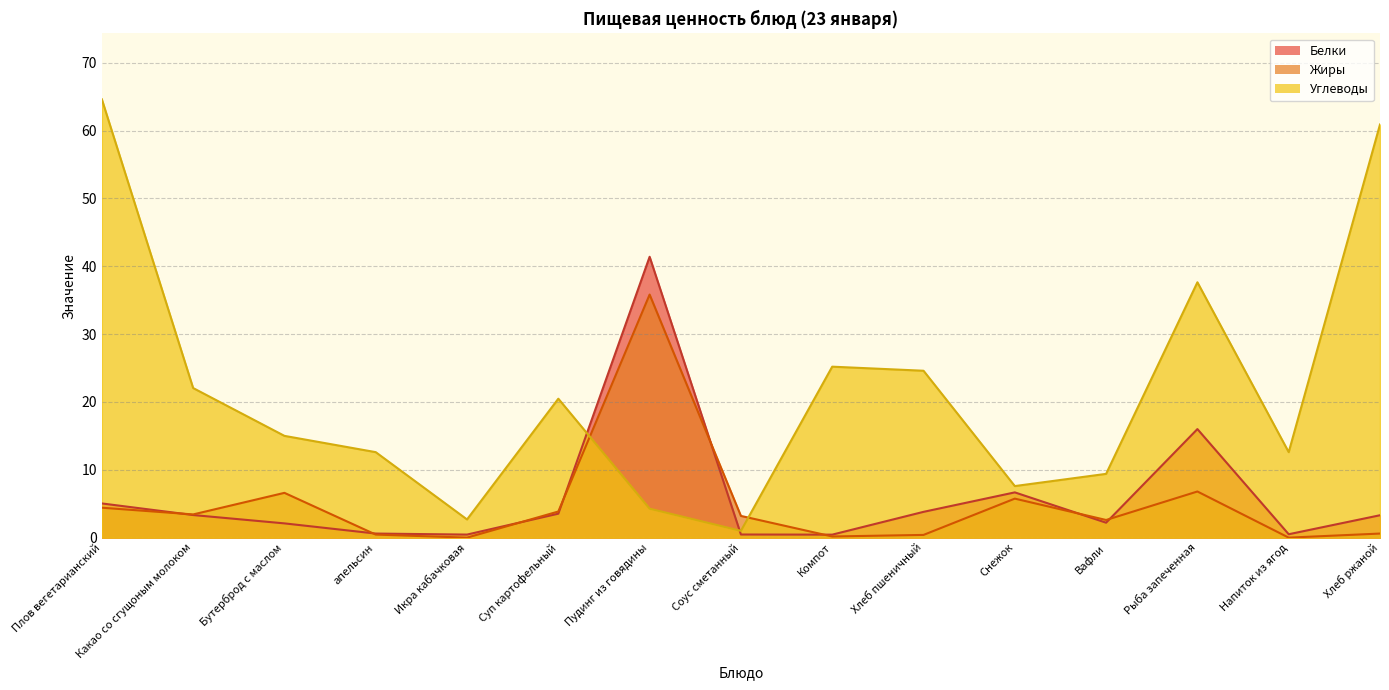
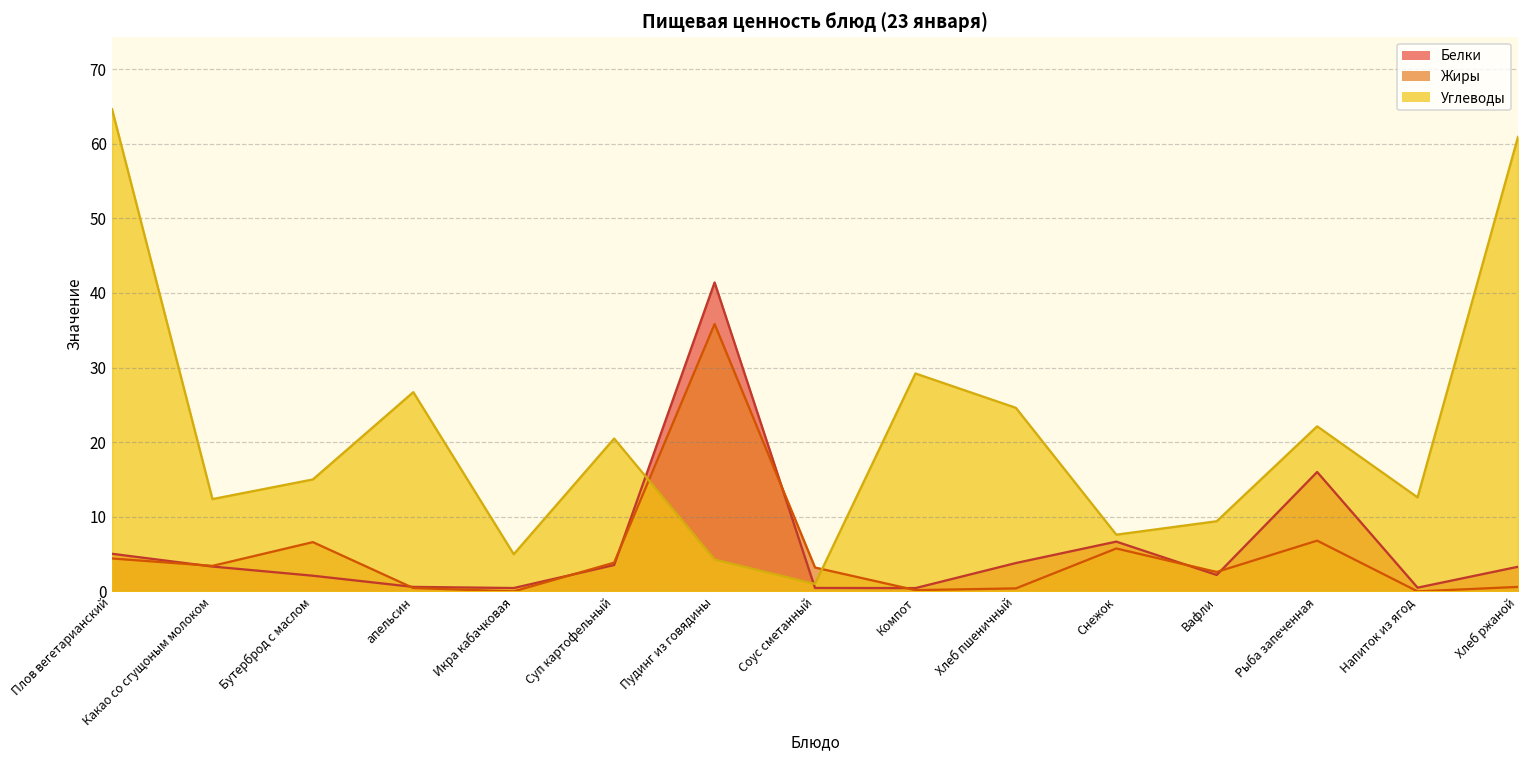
Углеводы, Какао со сгущоным молоком: 22 -> 12
Углеводы, апельсин: 13 -> 27
Углеводы, Икра кабачковая: 3 -> 5
Углеводы, Компот: 25 -> 29
Углеводы, Рыба запеченная: 38 -> 22
